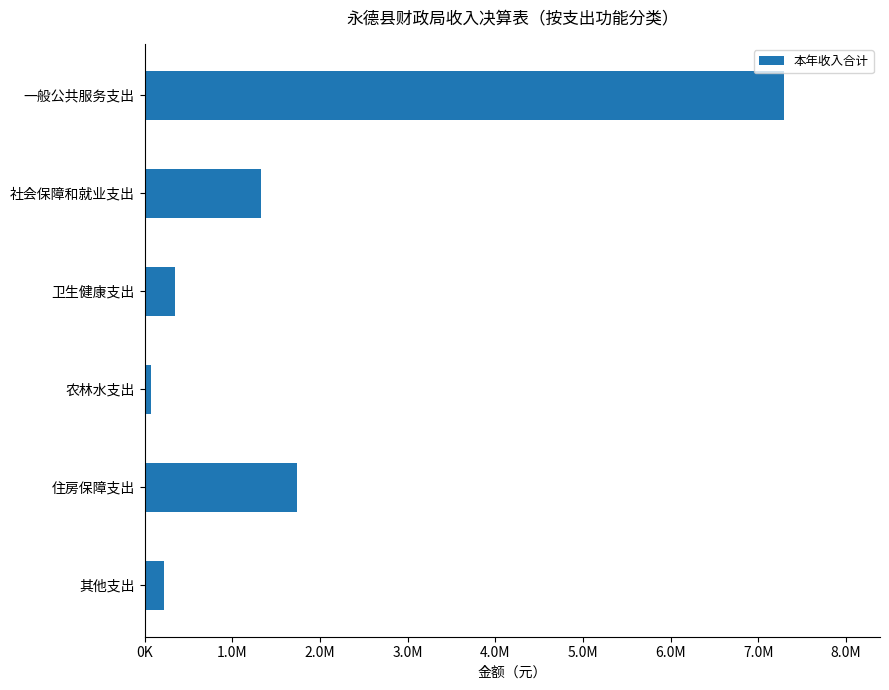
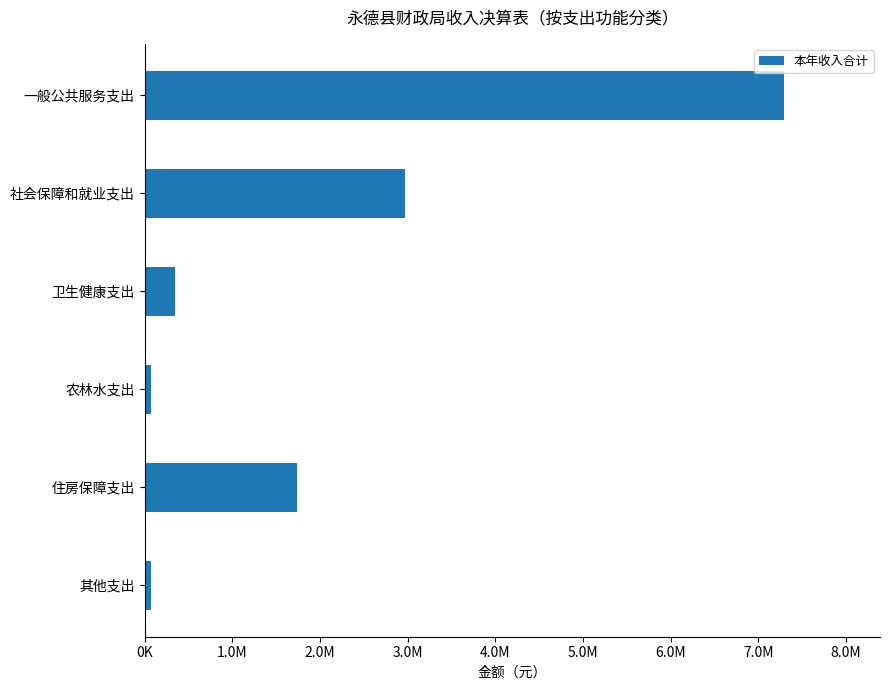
社会保障和就业支出: 1300000 -> 3000000
其他支出: 200000 -> 100000
